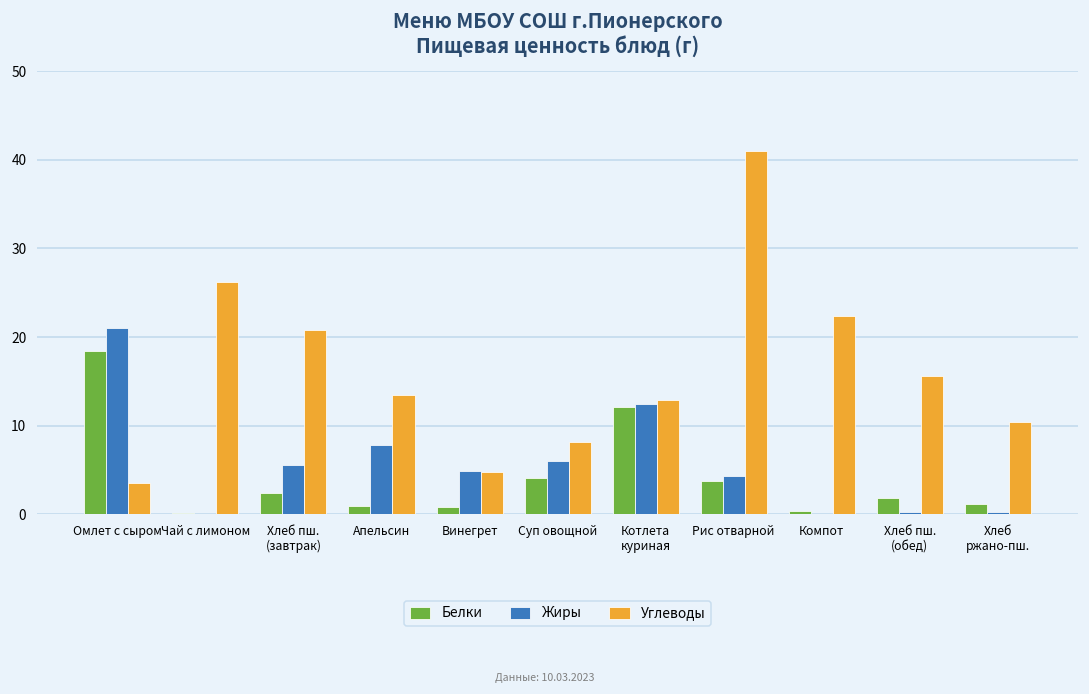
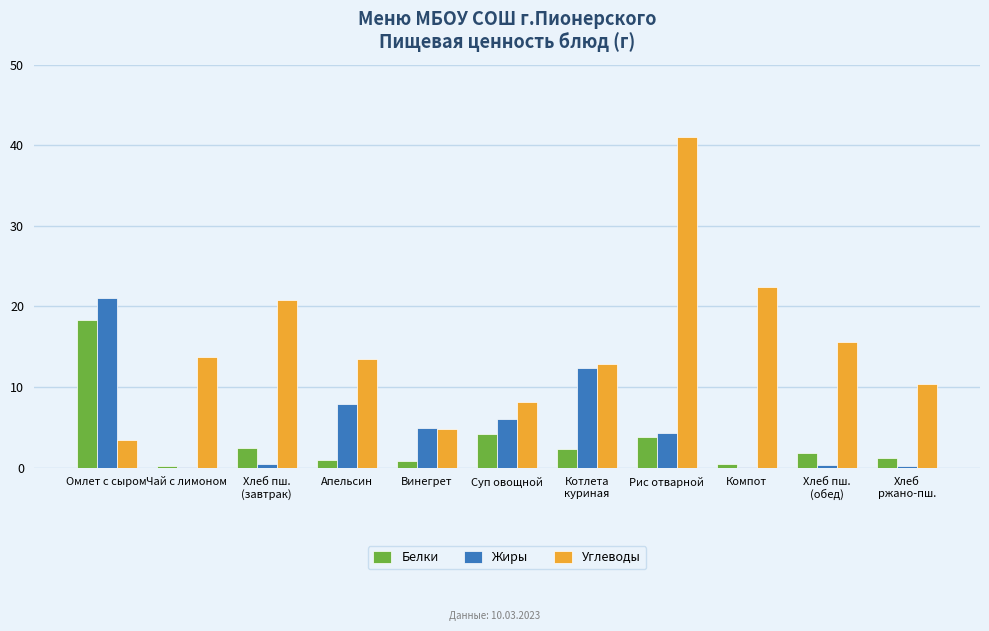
Углеводы, Чай с лимоном: 26 -> 14
Жиры, Хлеб пш. (завтрак): 6 -> 0
Белки, Котлета куриная: 12 -> 2
